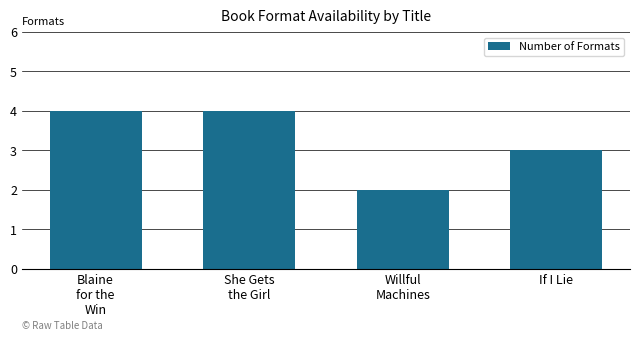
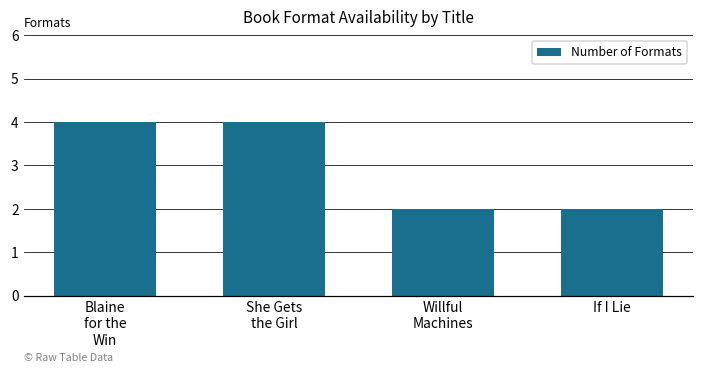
If I Lie: 3 -> 2
